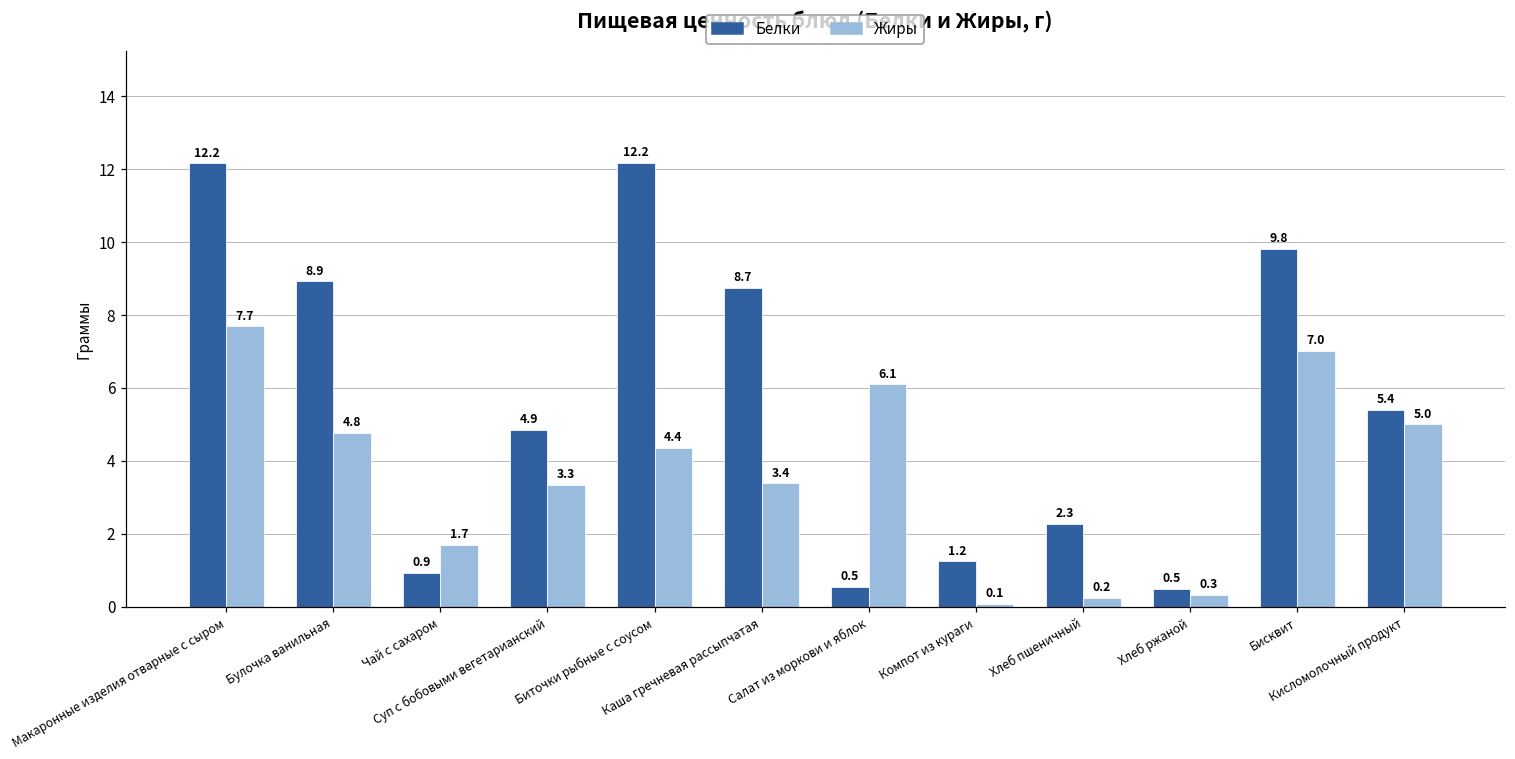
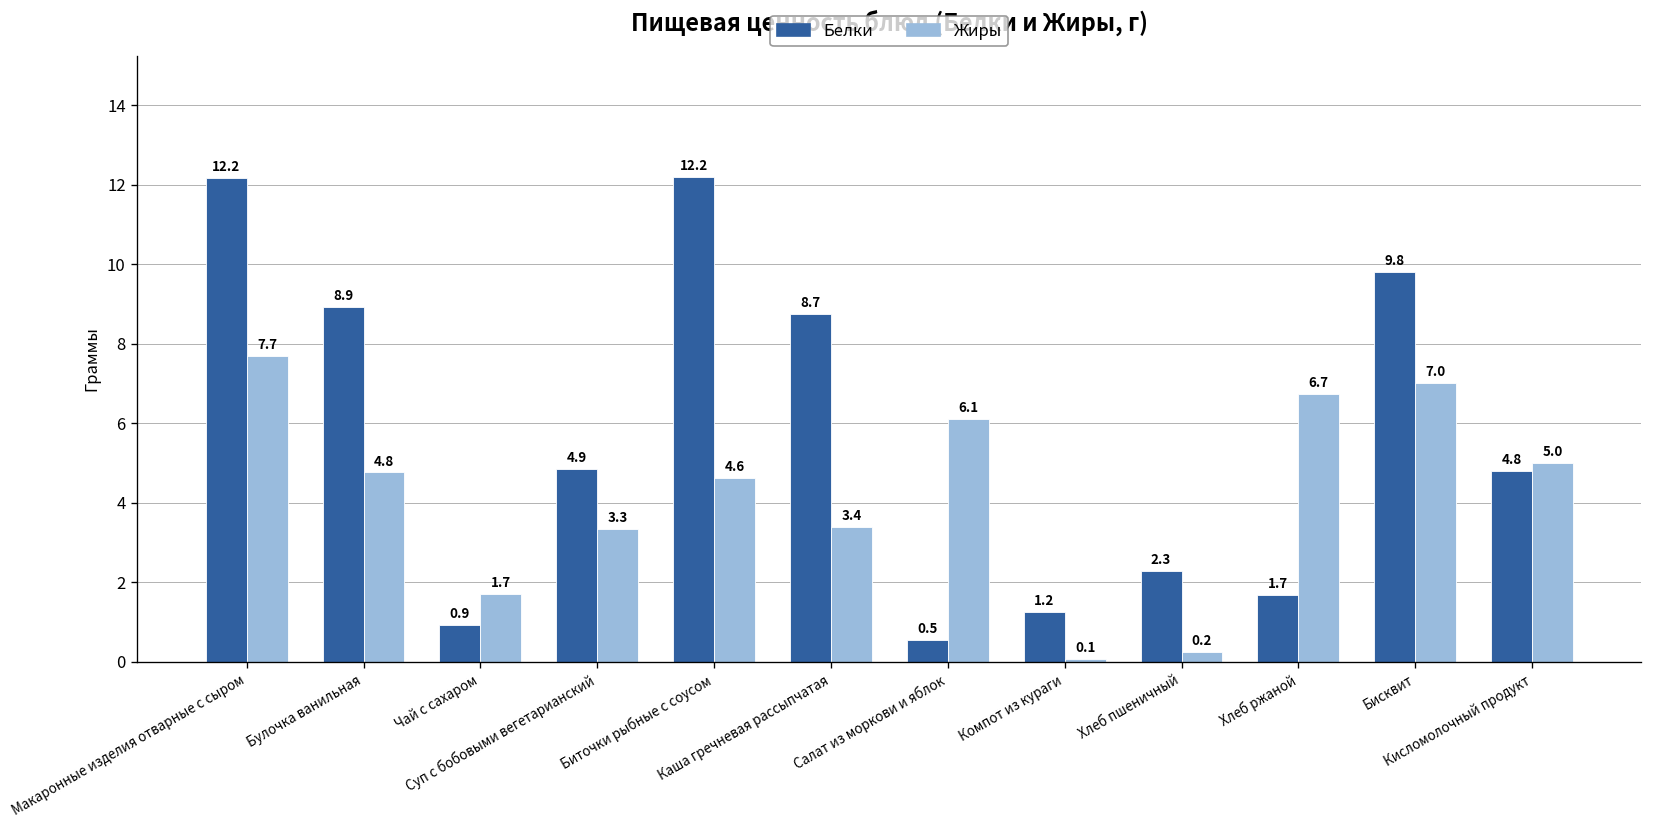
Жиры, Биточки рыбные с соусом: 4.4 -> 4.6
Белки, Хлеб ржаной: 0.5 -> 1.7
Жиры, Хлеб ржаной: 0.3 -> 6.7
Белки, Кисломолочный продукт: 5.4 -> 4.8
